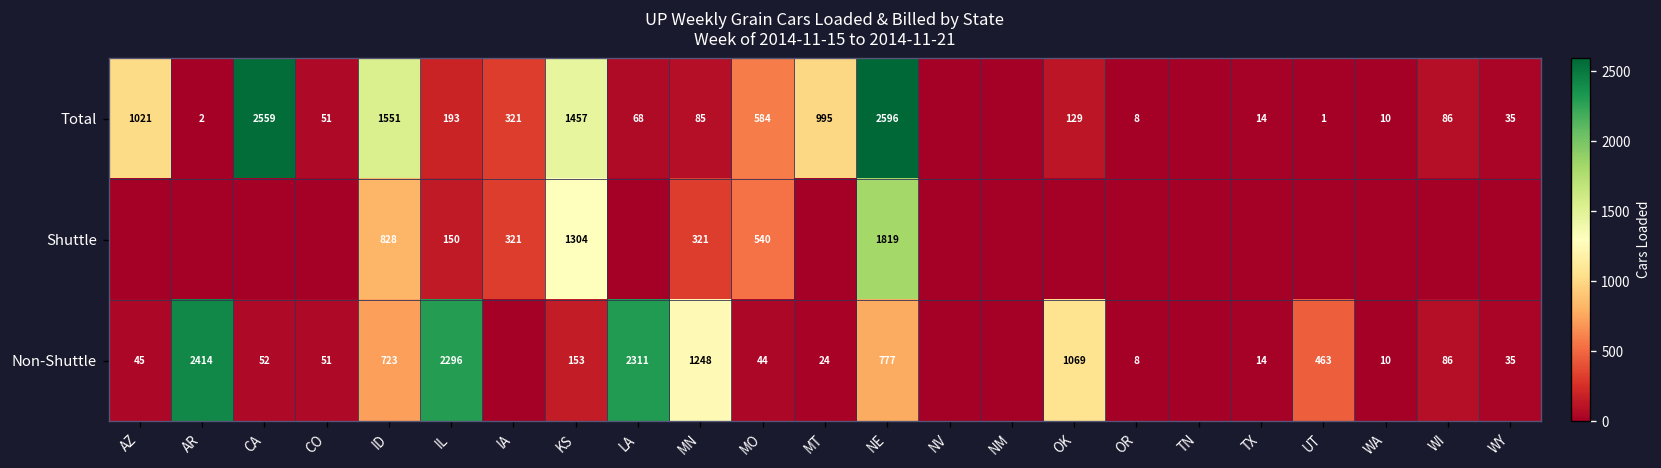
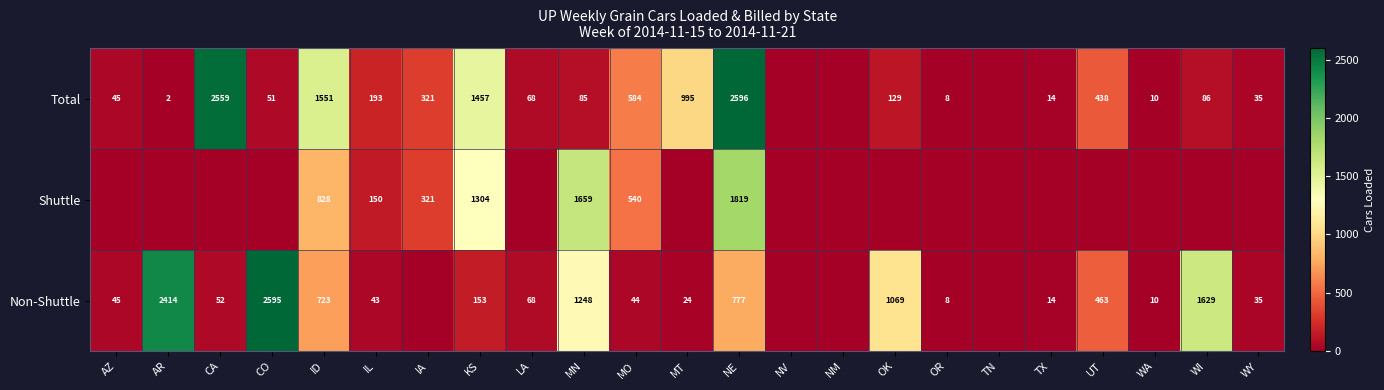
Total, AZ: 1021 -> 45
Total, UT: 1 -> 438
Shuttle, MN: 321 -> 1659
Non-Shuttle, CO: 51 -> 2595
Non-Shuttle, IL: 2296 -> 43
Non-Shuttle, LA: 2311 -> 68
Non-Shuttle, WI: 86 -> 1629
